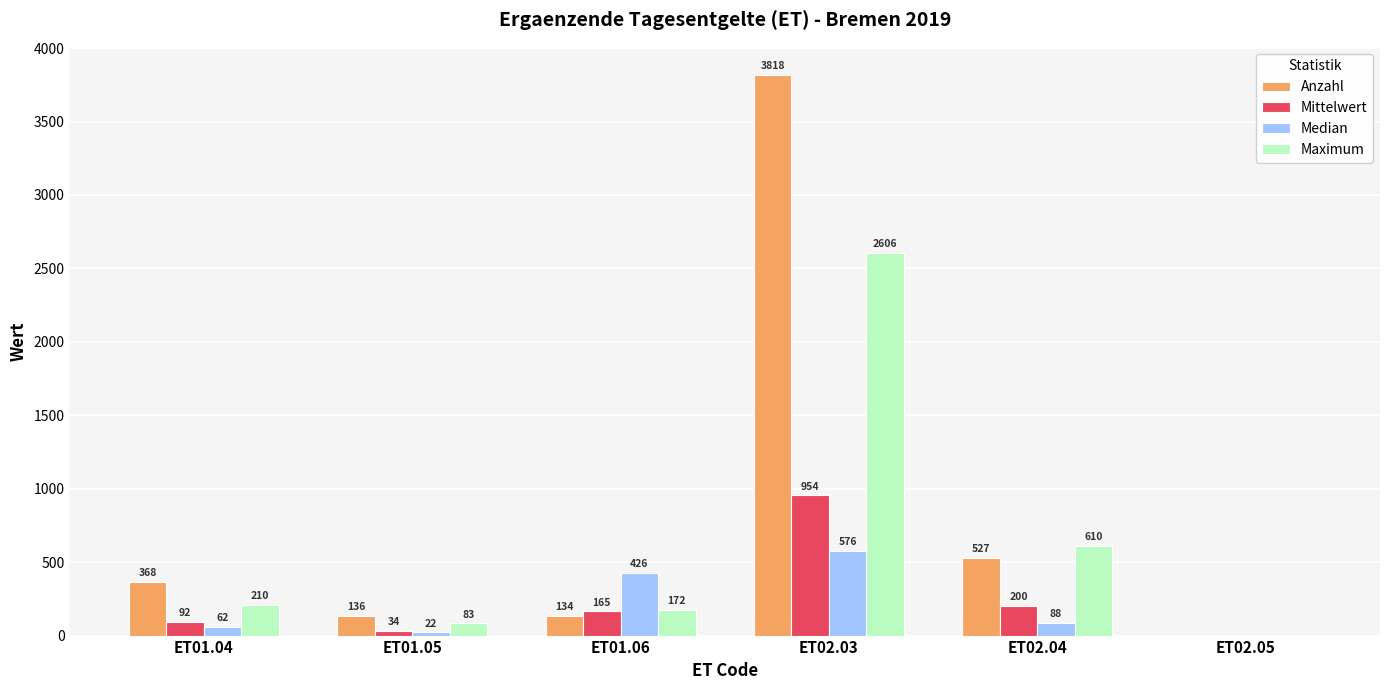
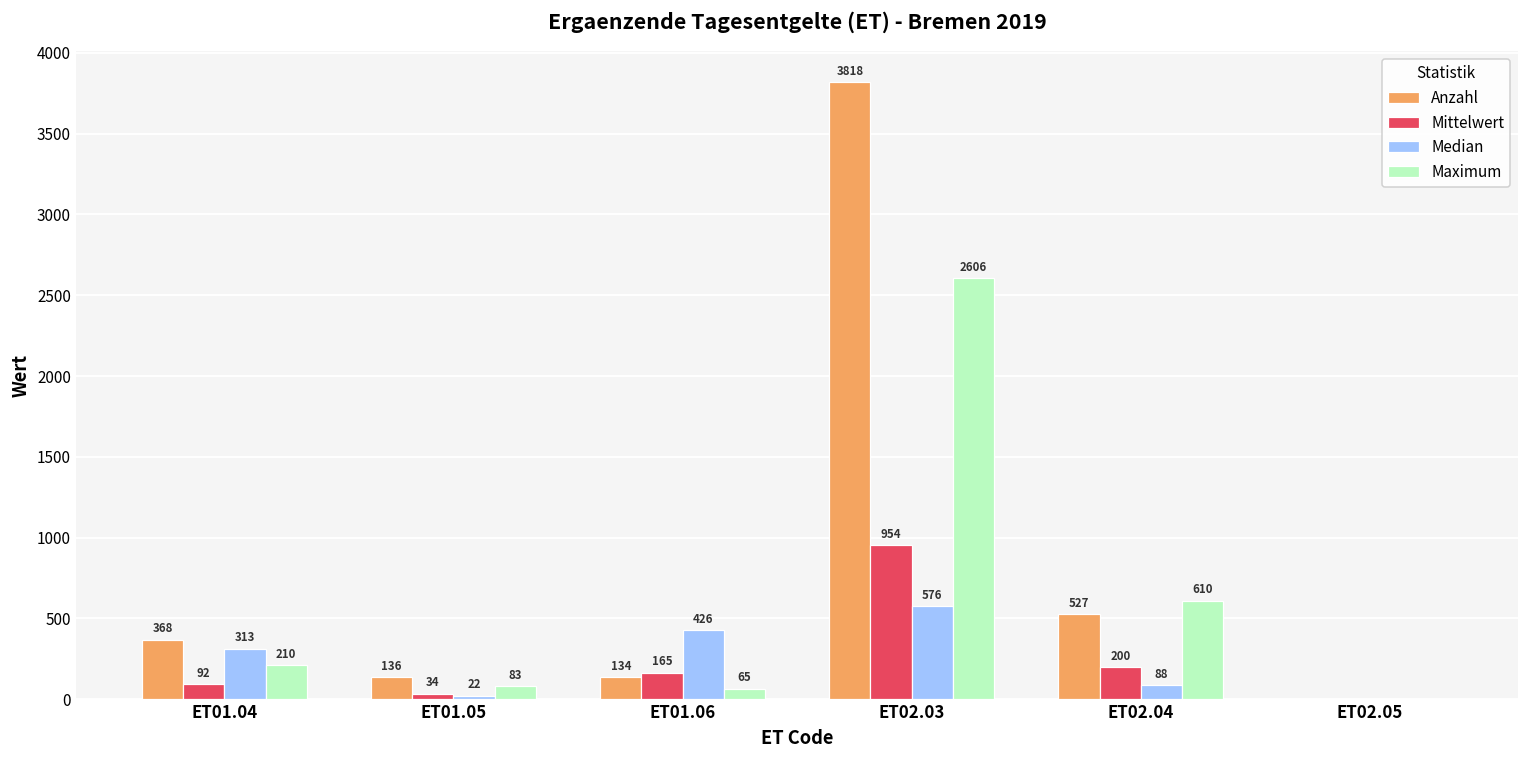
Median, ET01.04: 62 -> 313
Maximum, ET01.06: 172 -> 65
